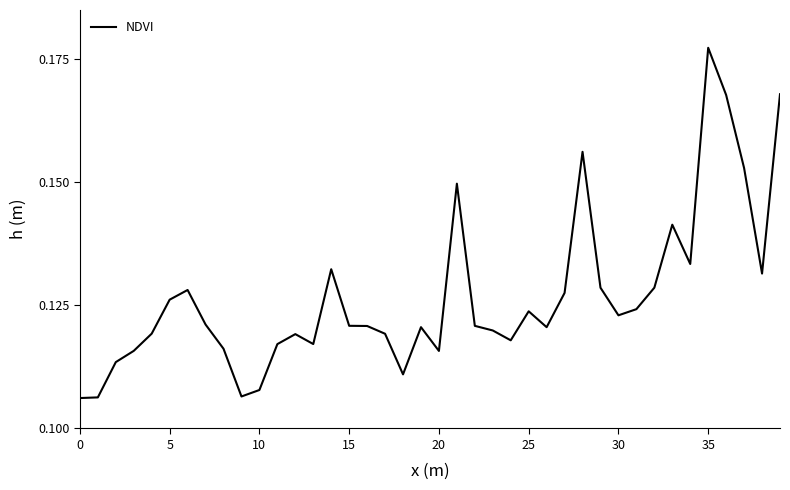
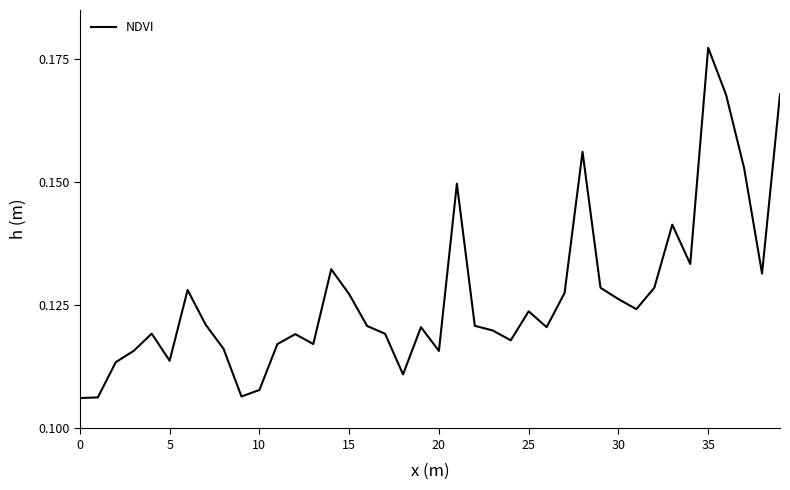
5: 0.126 -> 0.114
15: 0.121 -> 0.127
30: 0.123 -> 0.126
